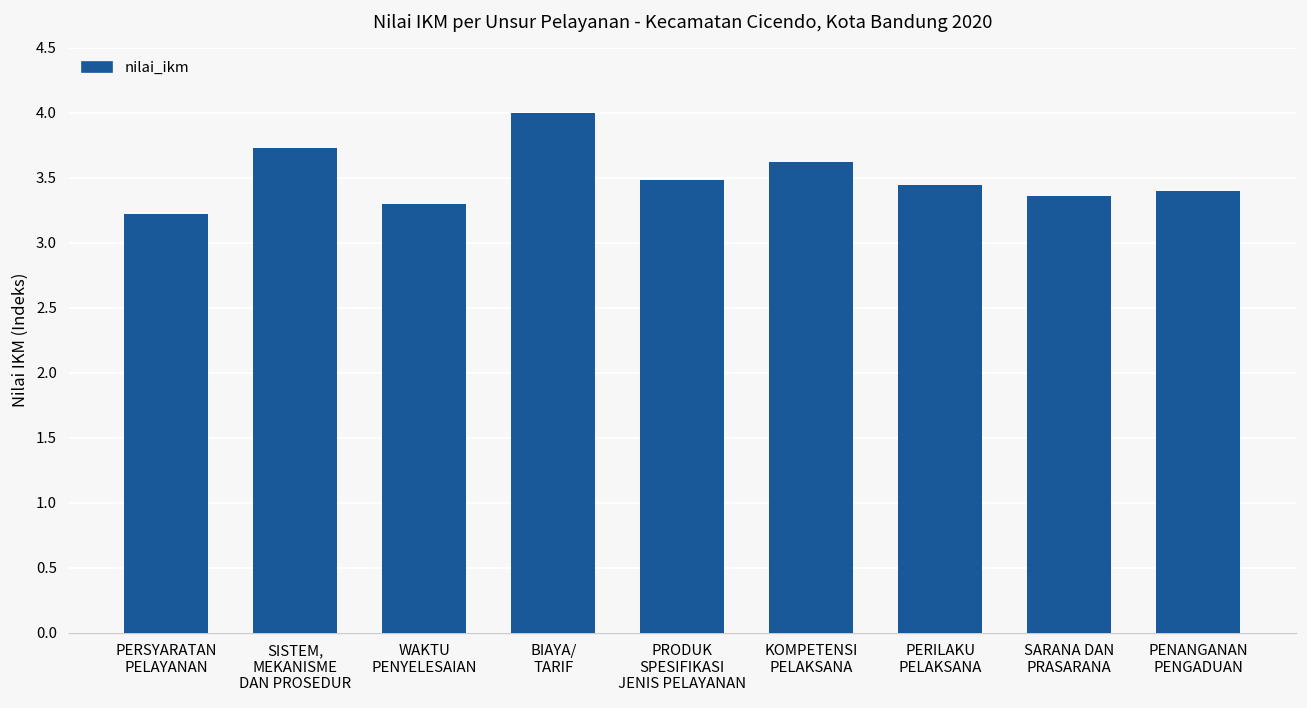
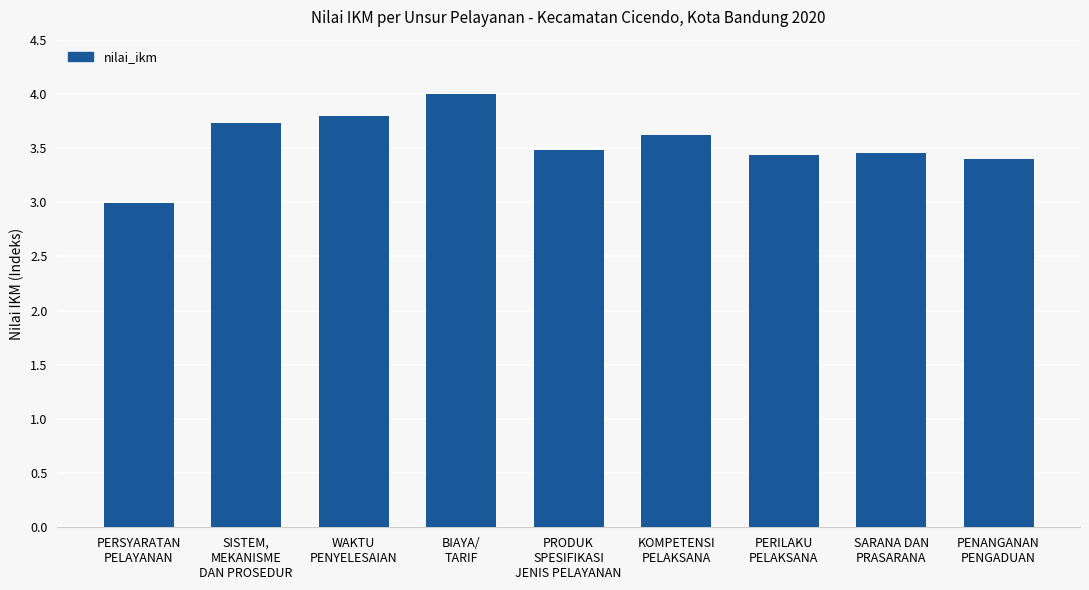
PERSYARATAN PELAYANAN: 3.22 -> 2.99
WAKTU PENYELESAIAN: 3.3 -> 3.8
SARANA DAN PRASARANA: 3.36 -> 3.45
